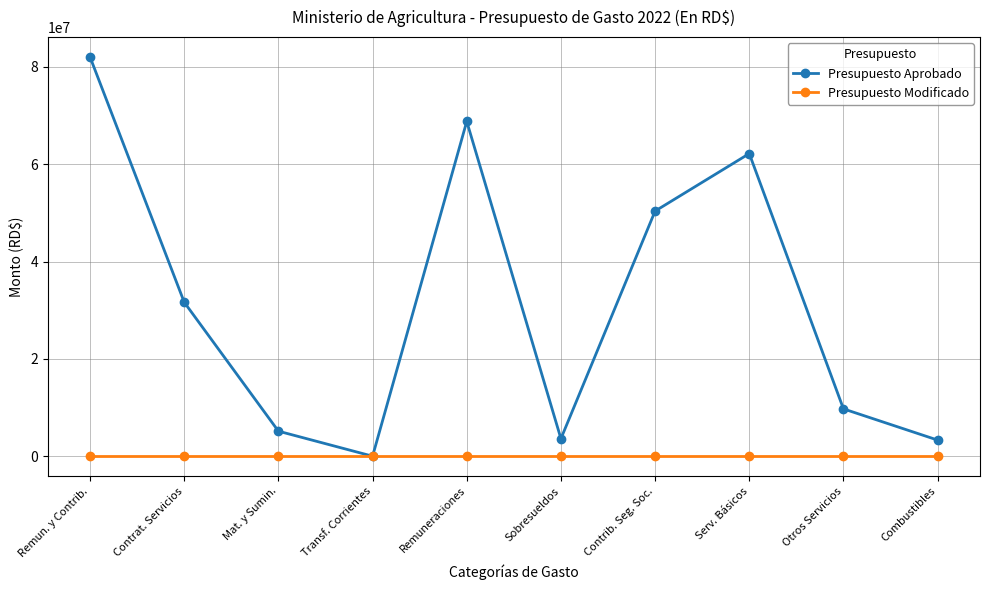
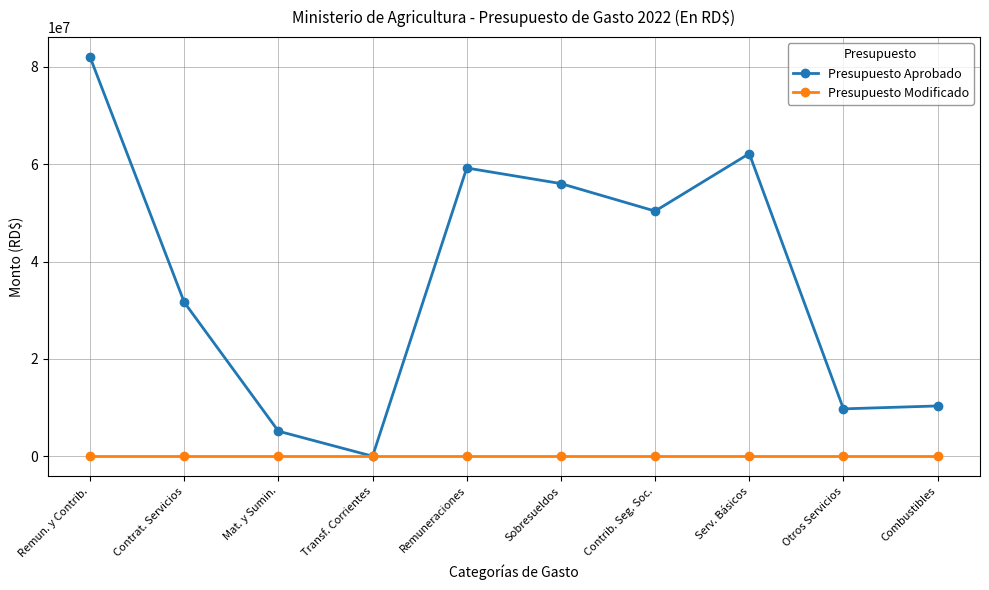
Presupuesto Aprobado, Remuneraciones: 69000000 -> 59000000
Presupuesto Aprobado, Sobresueldos: 4000000 -> 56000000
Presupuesto Aprobado, Combustibles: 3000000 -> 10000000
